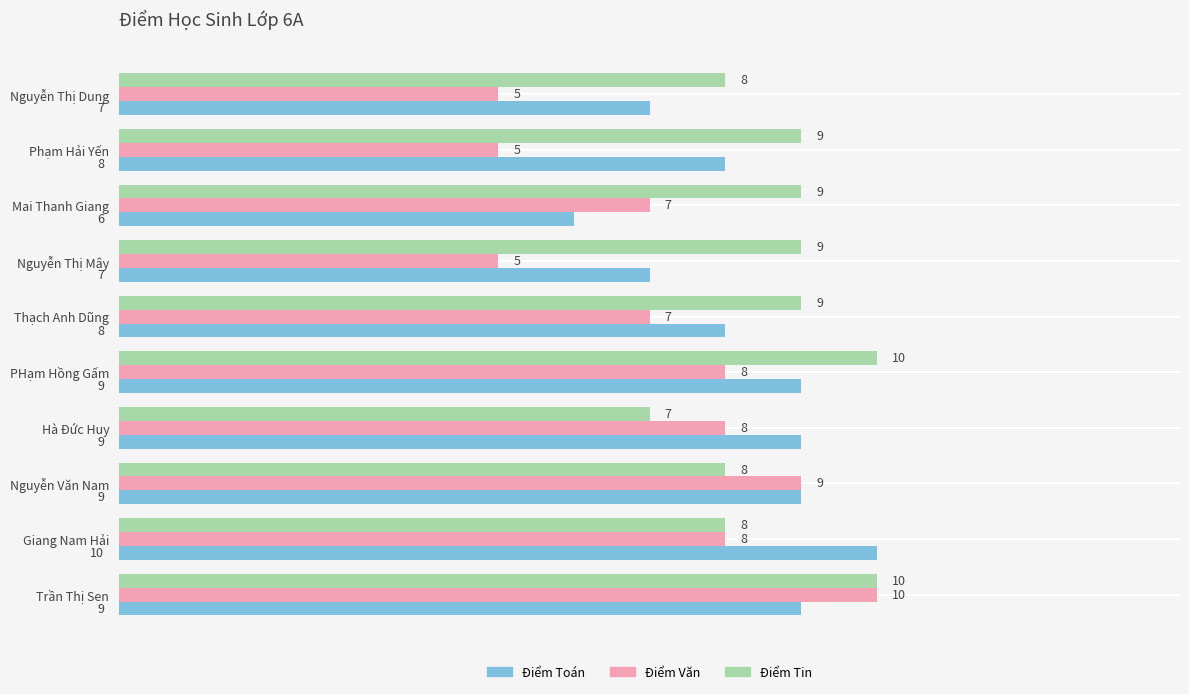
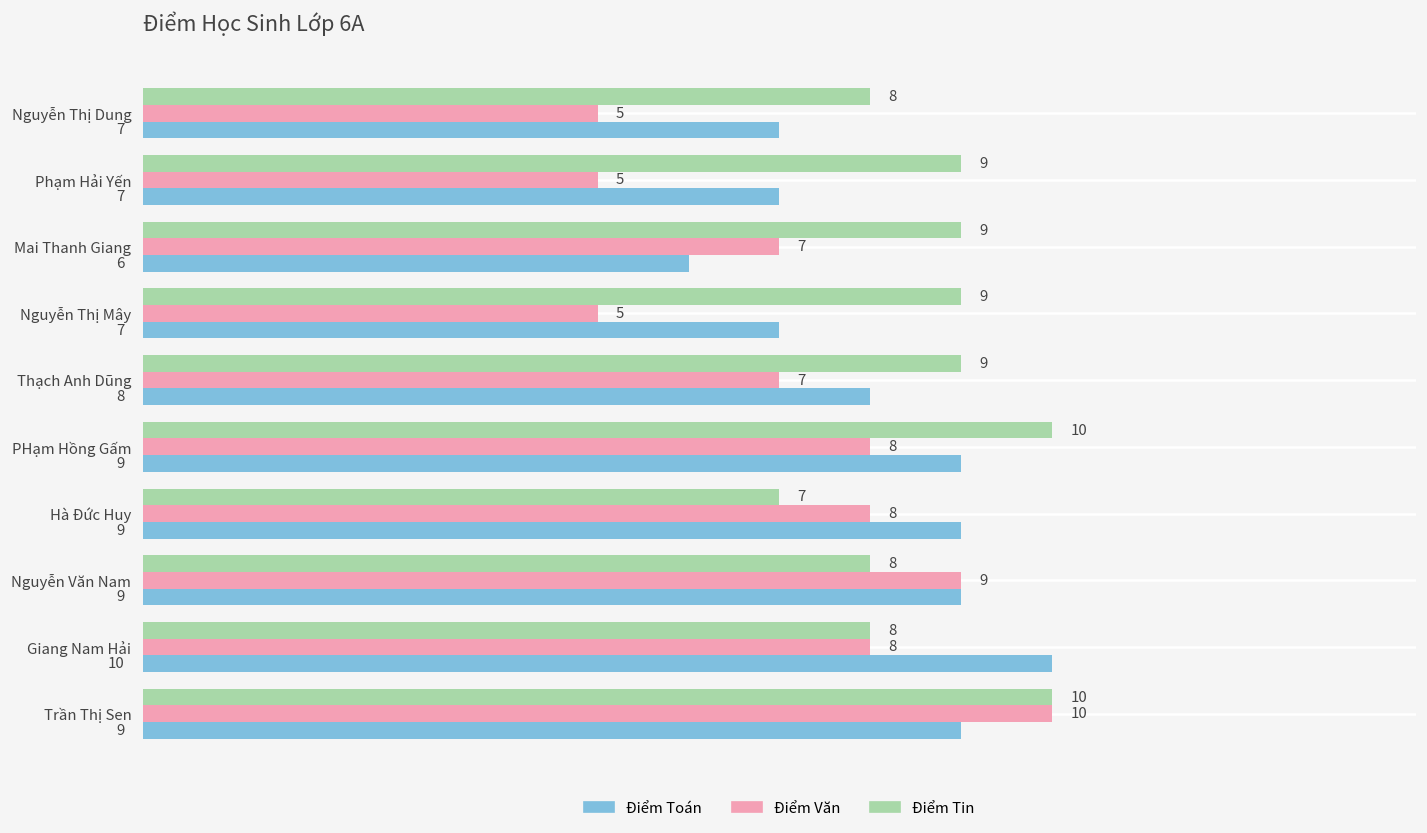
Điểm Toán, Phạm Hải Yến: 8 -> 7
